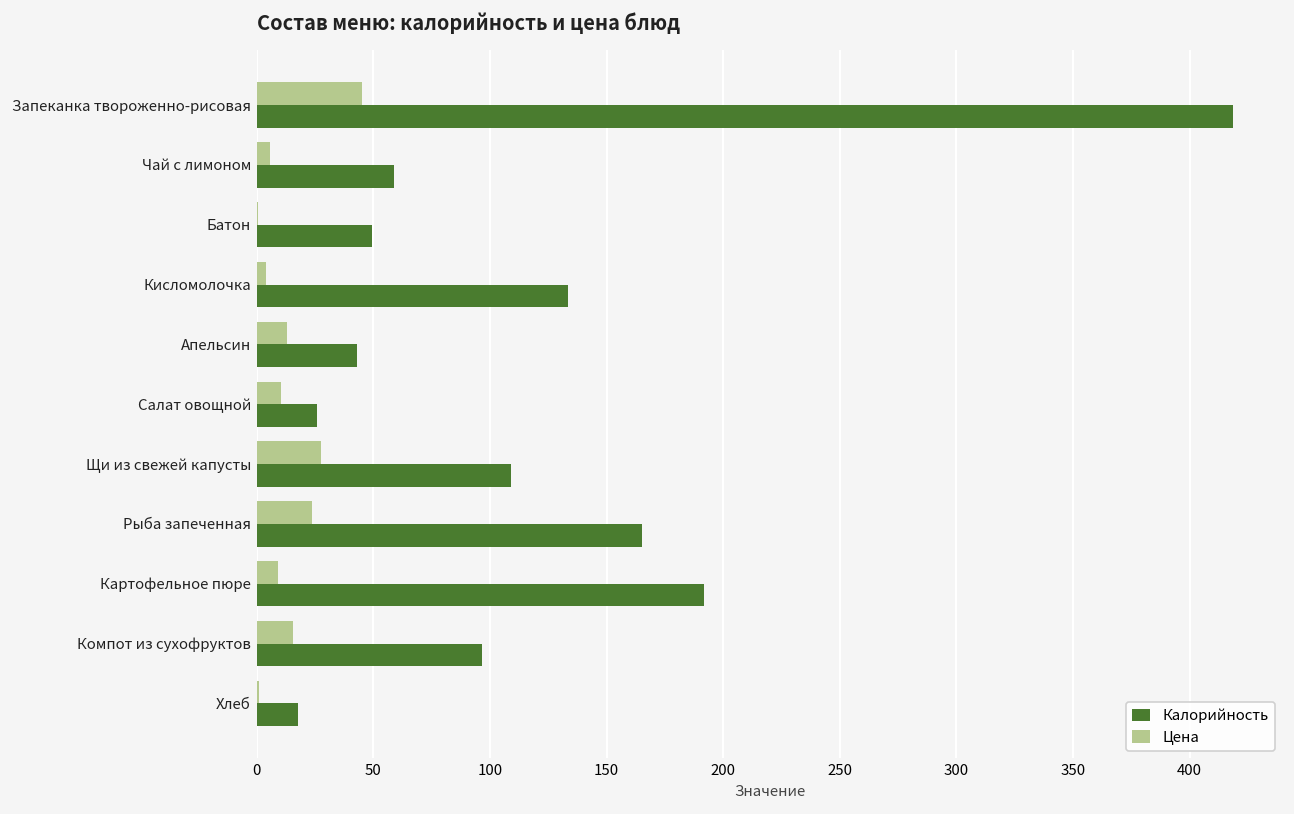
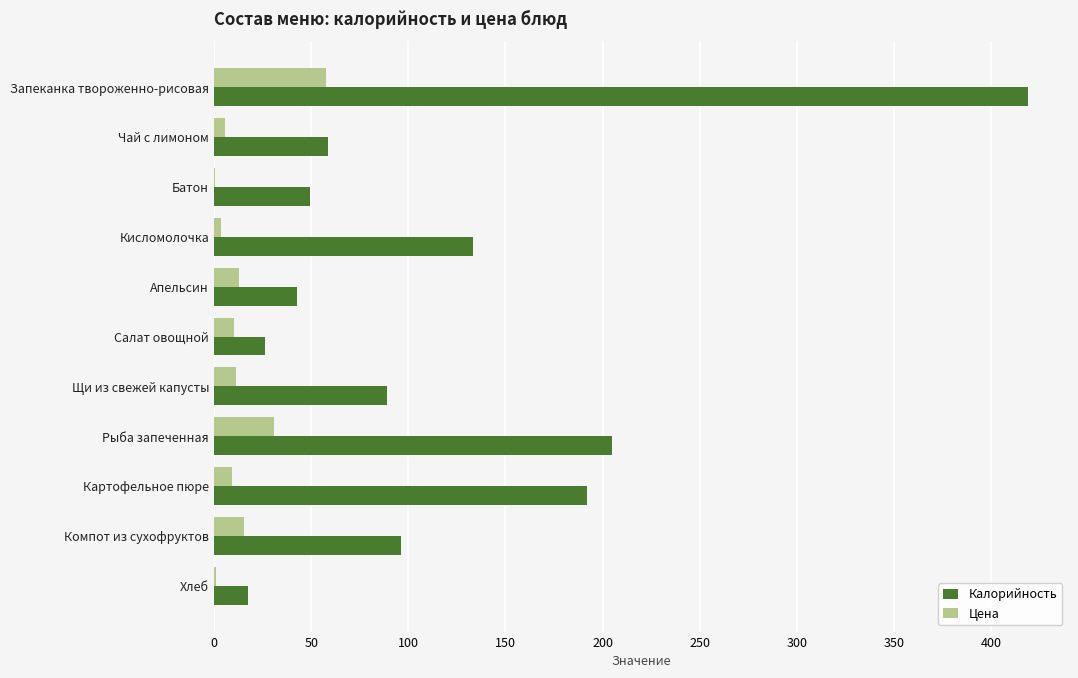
Цена, Запеканка твороженно-рисовая: 45 -> 58
Цена, Щи из свежей капусты: 27 -> 11
Калорийность, Щи из свежей капусты: 109 -> 89
Цена, Рыба запеченная: 24 -> 31
Калорийность, Рыба запеченная: 165 -> 205
